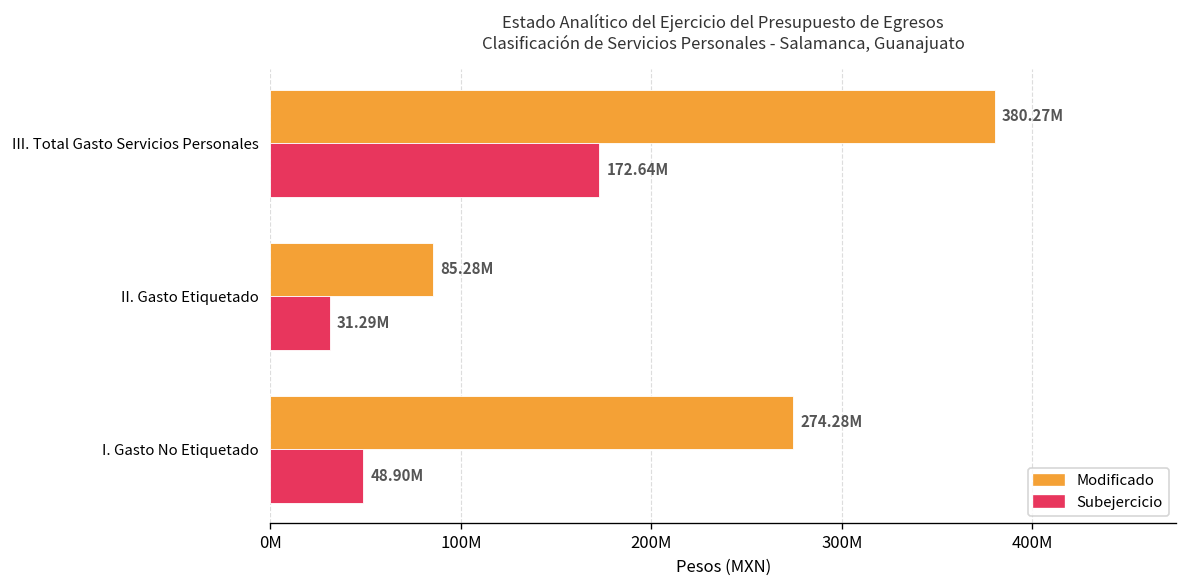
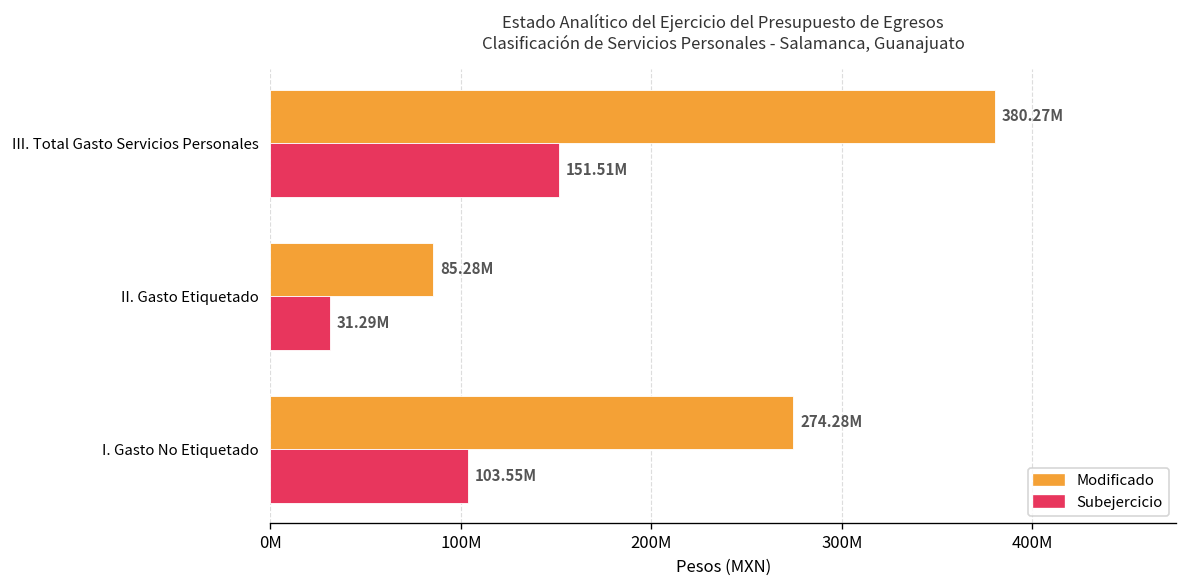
Subejercicio, III. Total Gasto Servicios Personales: 172.64M -> 151.51M
Subejercicio, I. Gasto No Etiquetado: 48.90M -> 103.55M
